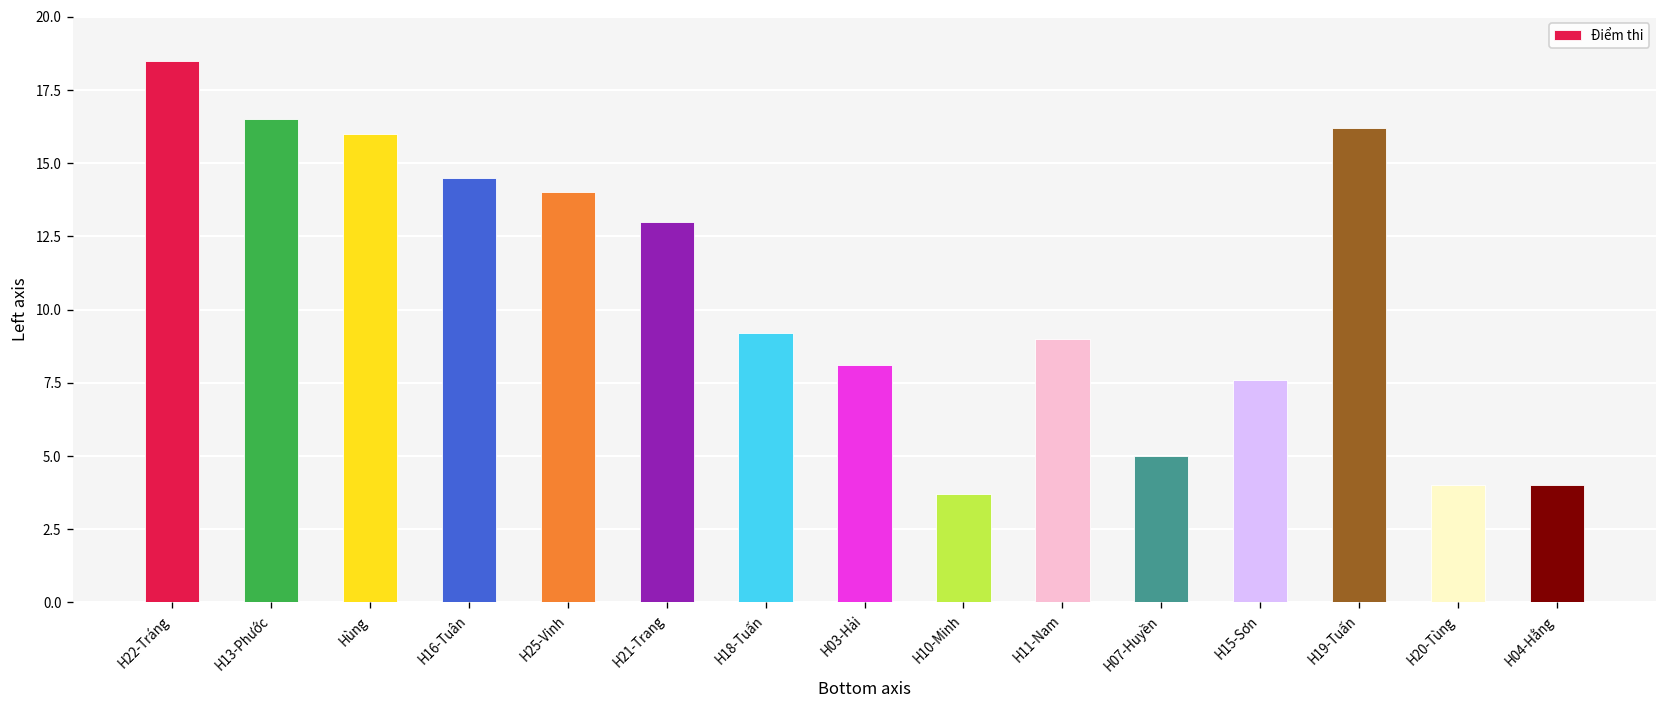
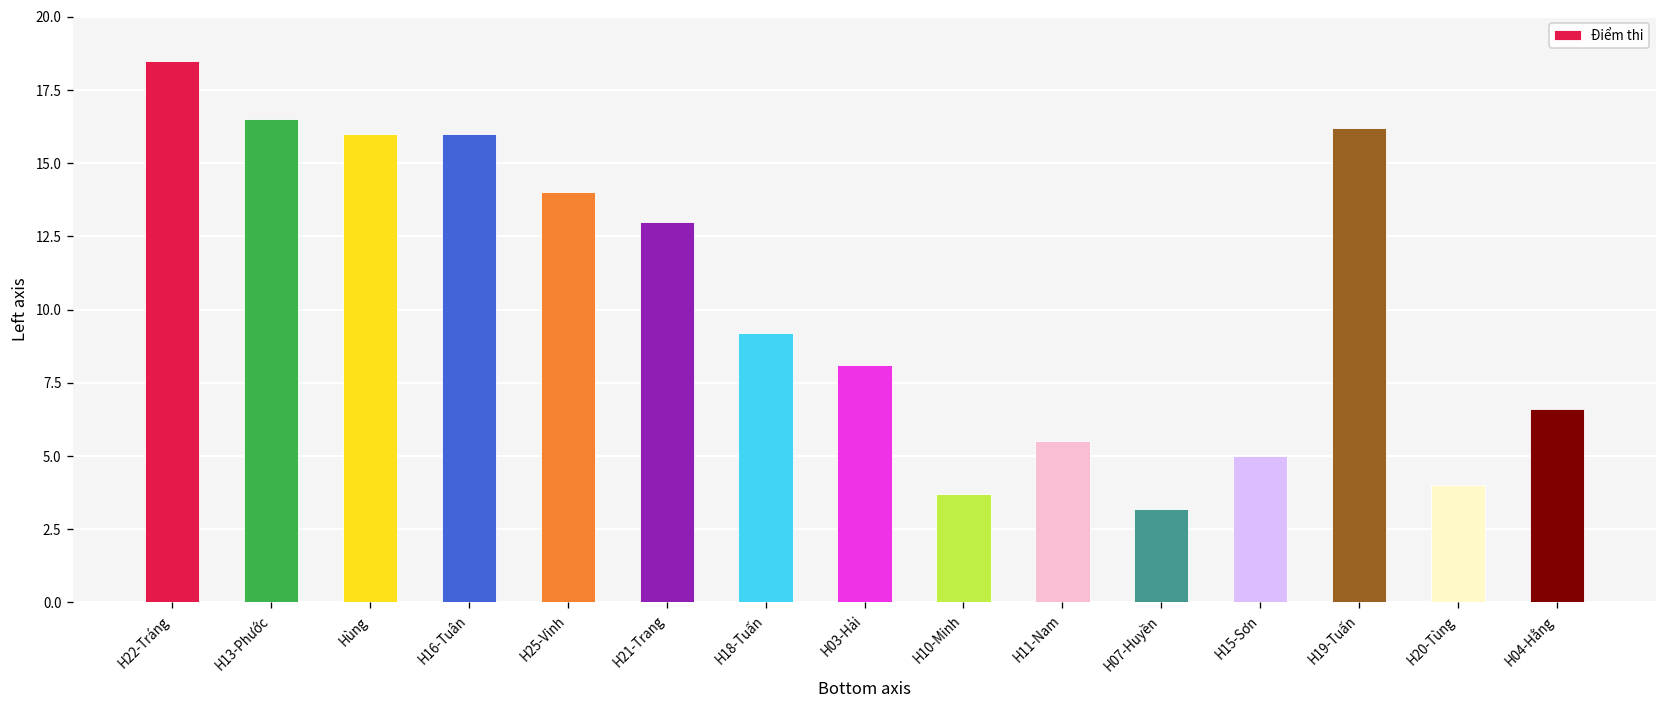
H16-Tuân: 14.5 -> 16.0
H11-Nam: 9.0 -> 5.5
H07-Huyền: 5.0 -> 3.2
H15-Sơn: 7.6 -> 5.0
H04-Hằng: 4.0 -> 6.6
